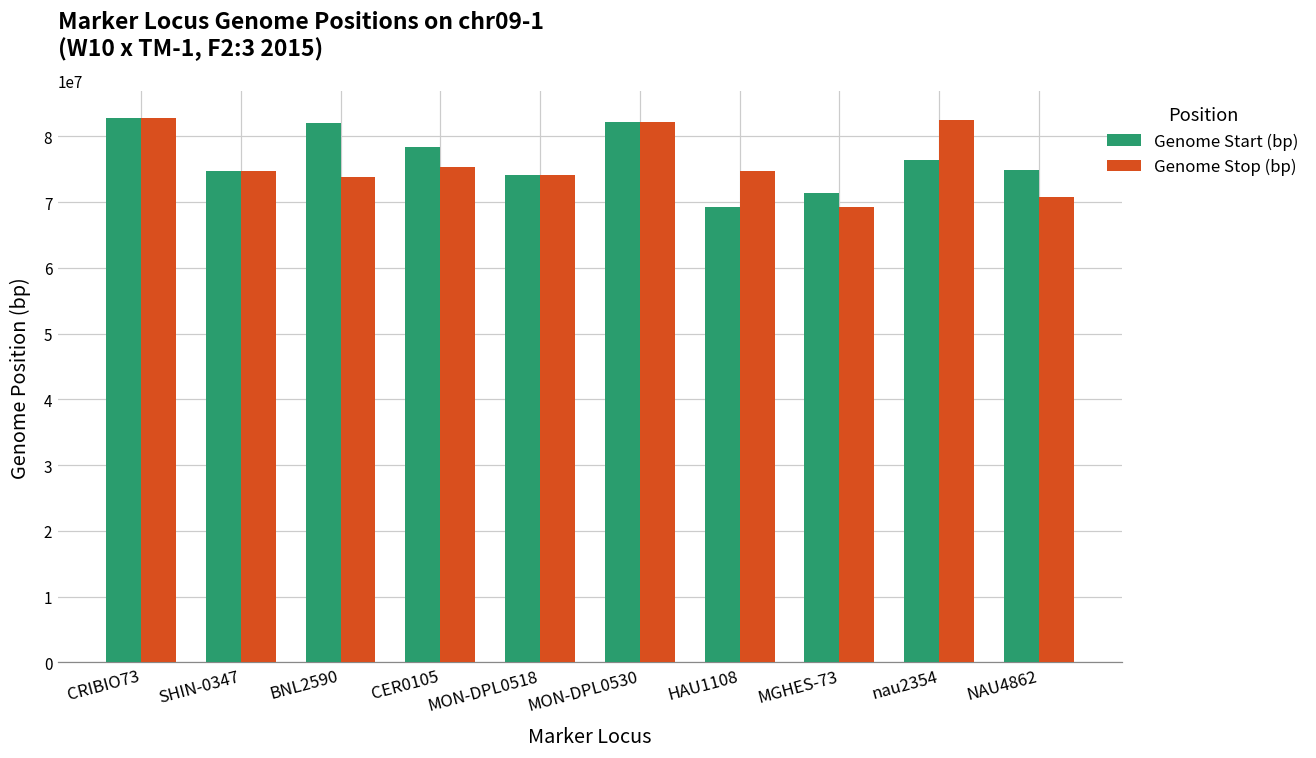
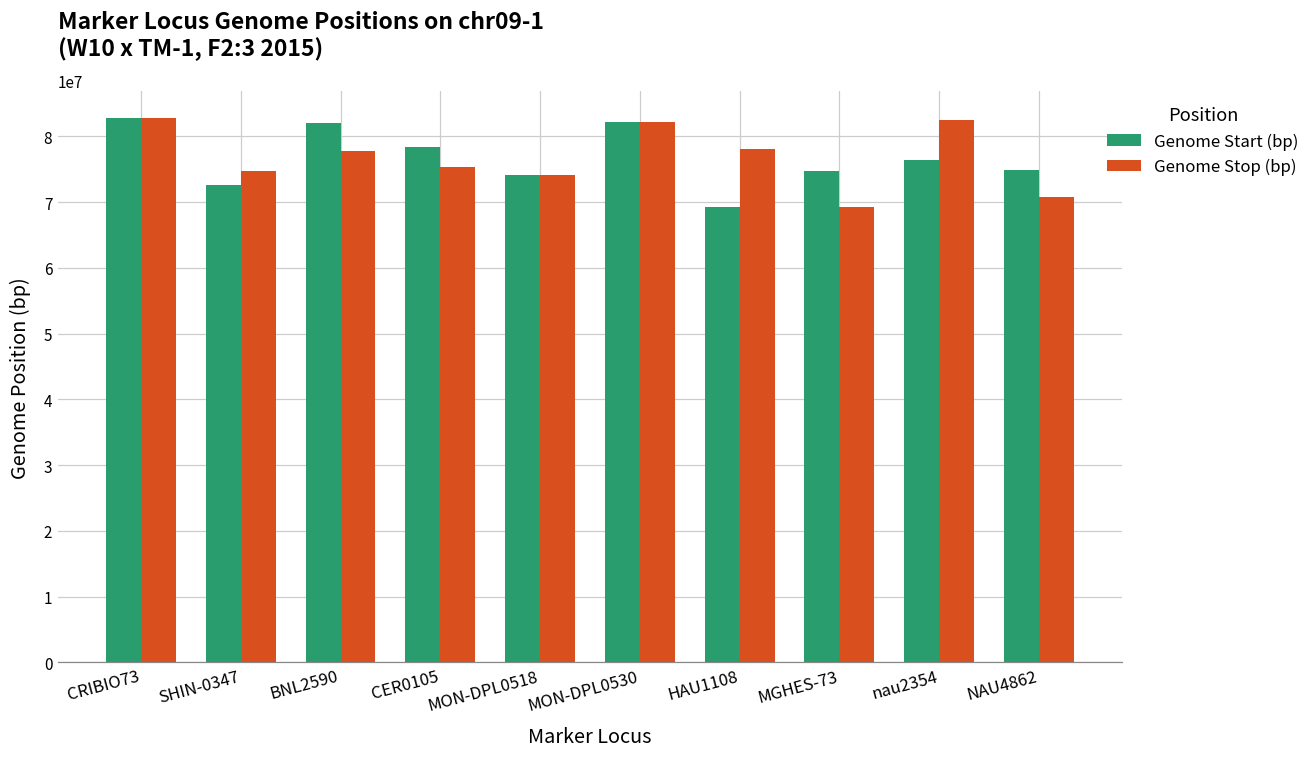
Genome Start (bp), SHIN-0347: 75000000 -> 73000000
Genome Stop (bp), BNL2590: 74000000 -> 78000000
Genome Stop (bp), HAU1108: 75000000 -> 78000000
Genome Start (bp), MGHES-73: 71000000 -> 75000000
